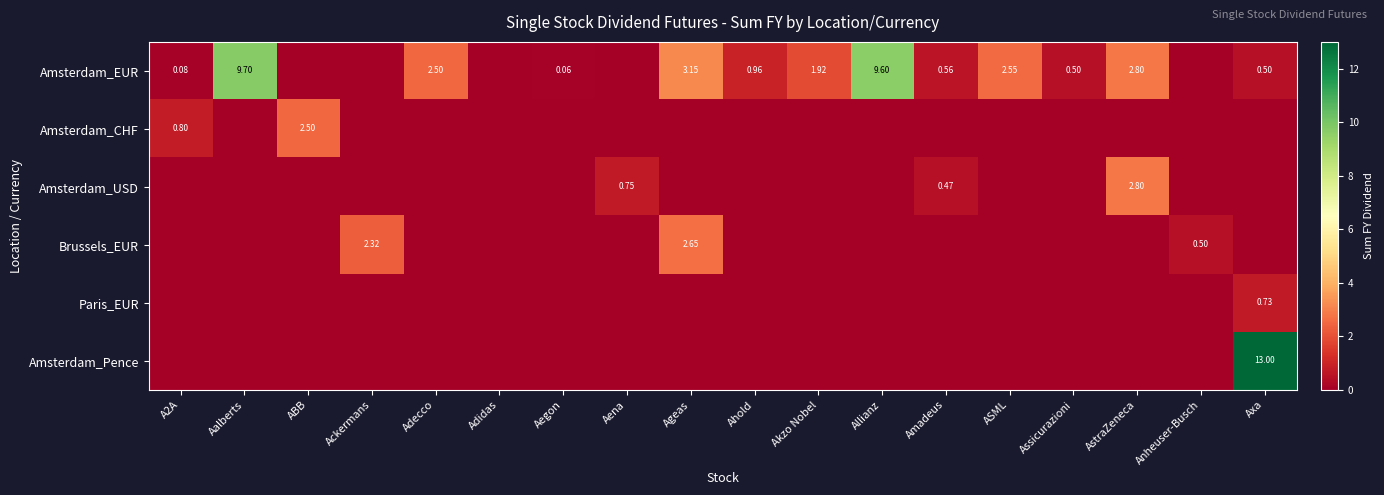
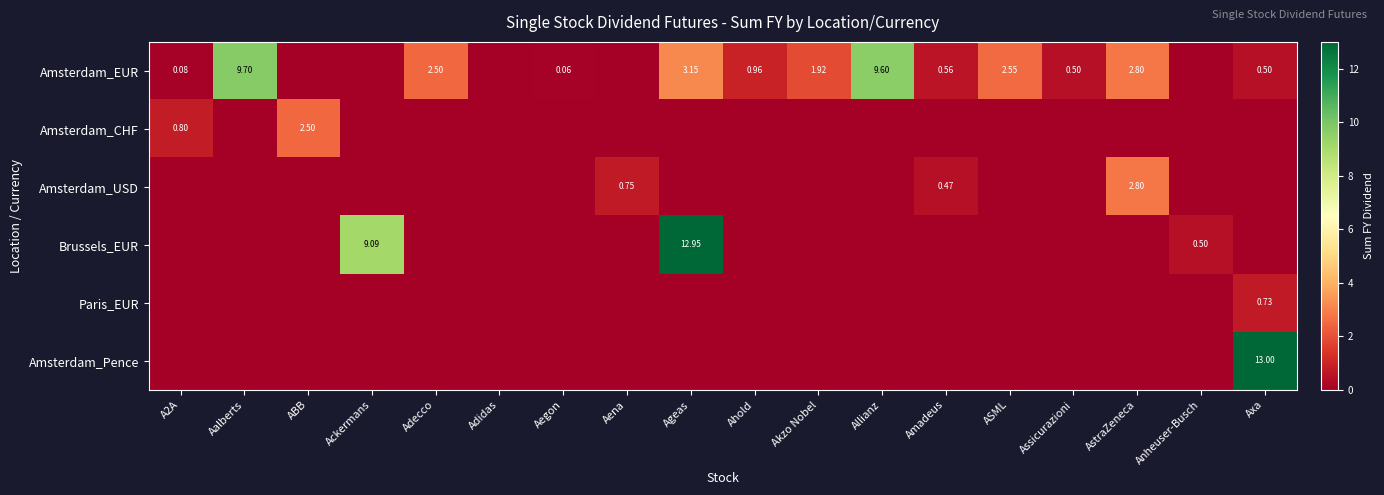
Brussels_EUR, Ackermans: 2.32 -> 9.09
Brussels_EUR, Ageas: 2.65 -> 12.95
